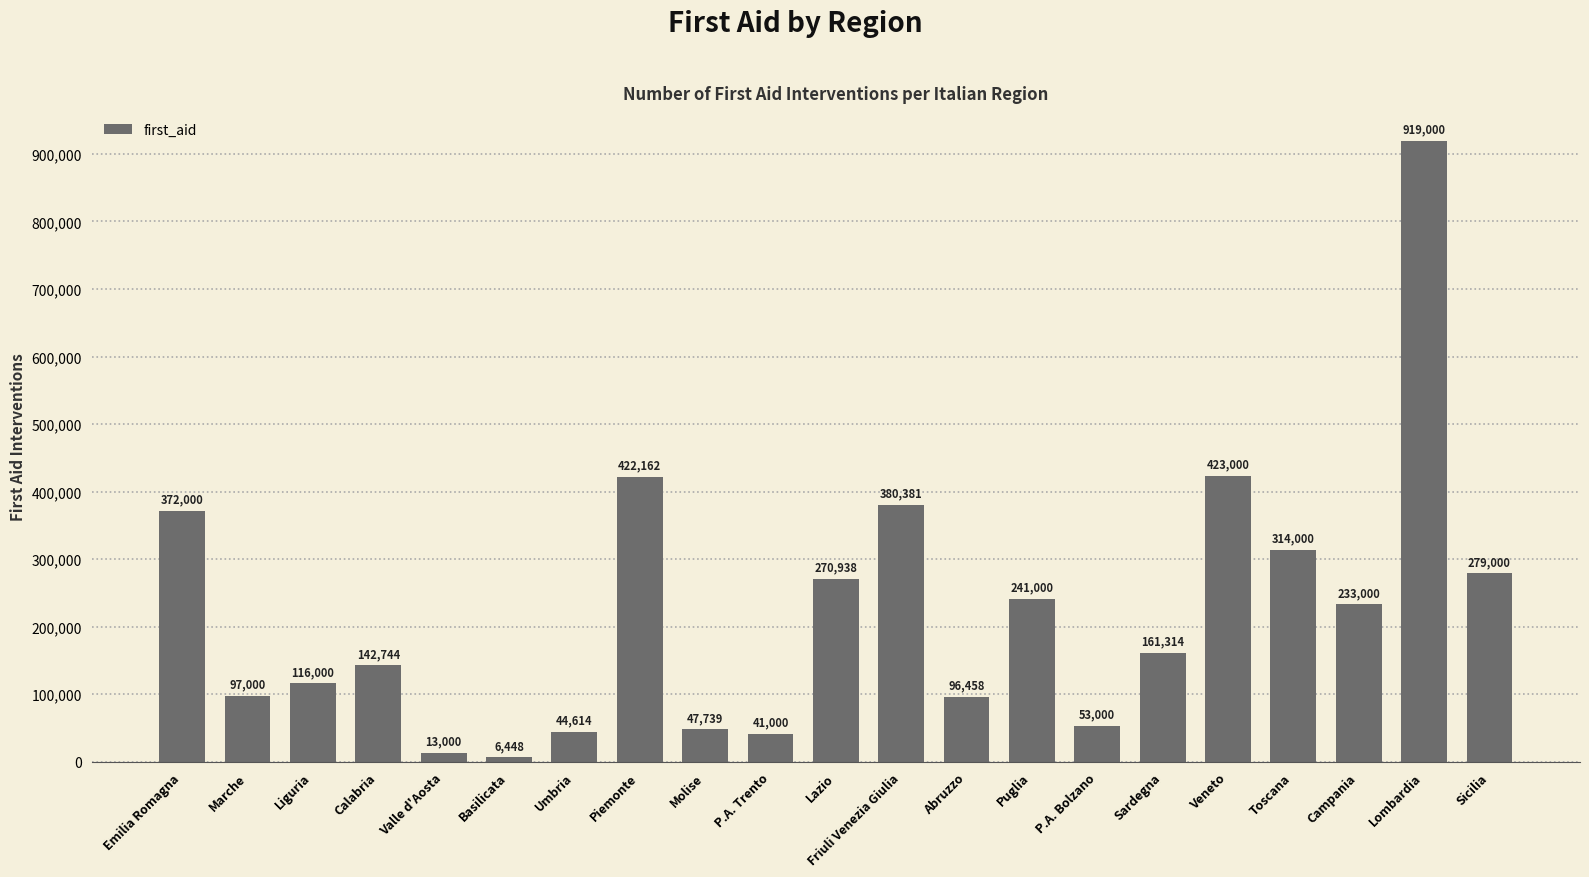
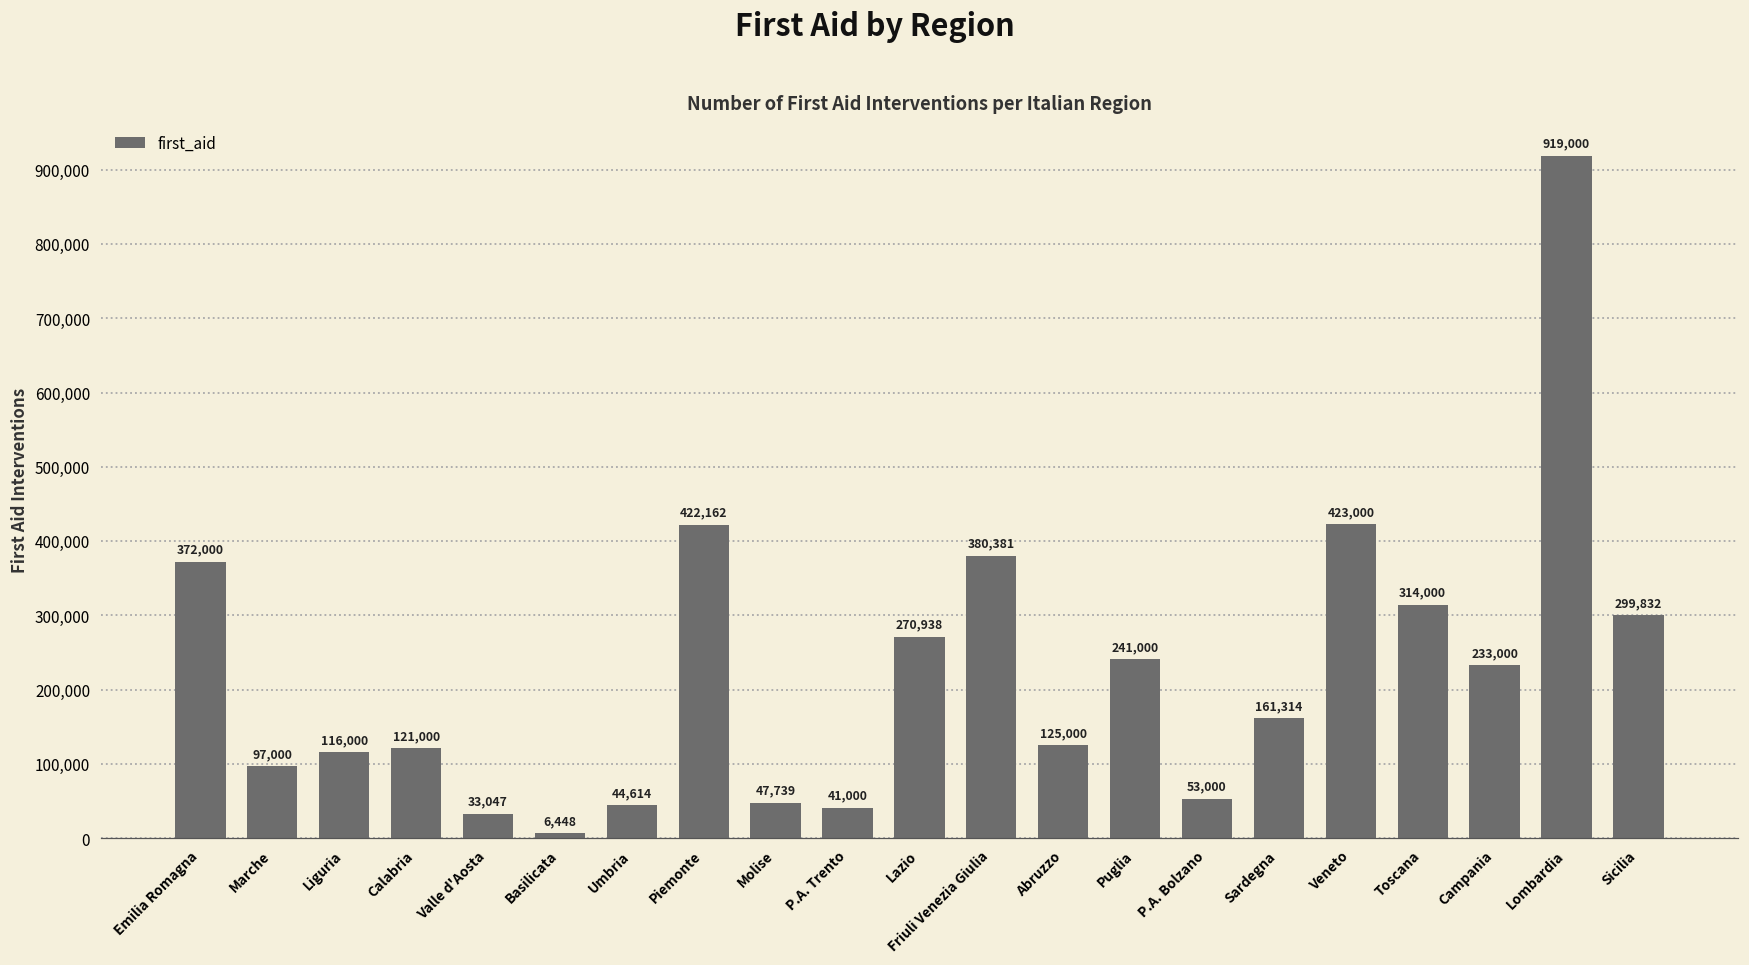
Calabria: 142,744 -> 121,000
Valle d'Aosta: 13,000 -> 33,047
Abruzzo: 96,458 -> 125,000
Sicilia: 279,000 -> 299,832
